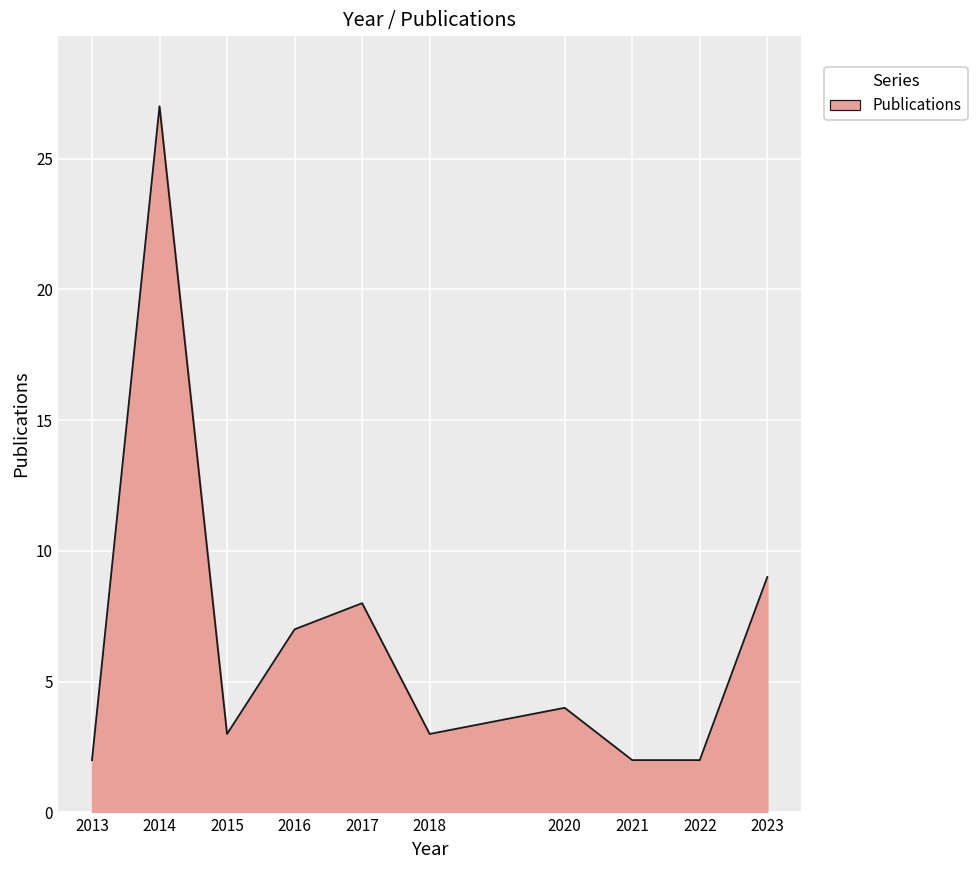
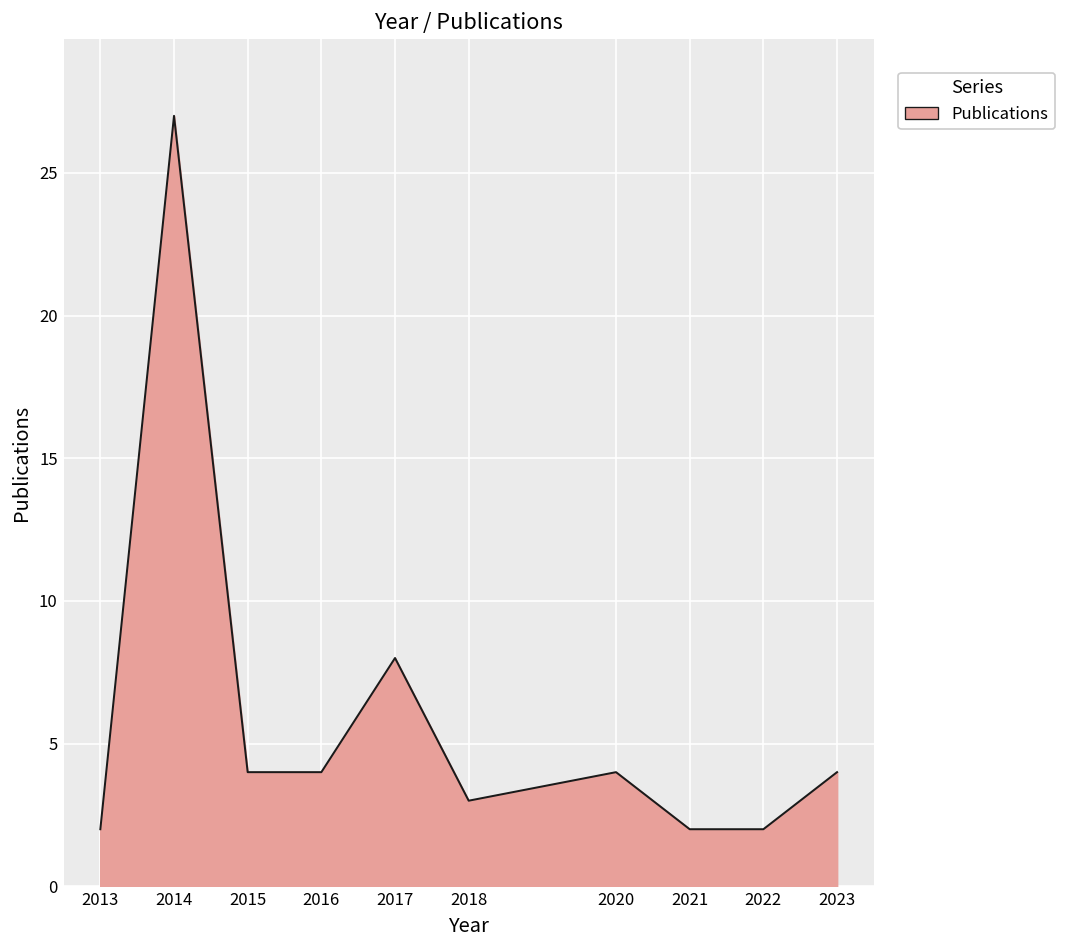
2015: 3 -> 4
2016: 7 -> 4
2023: 9 -> 4
